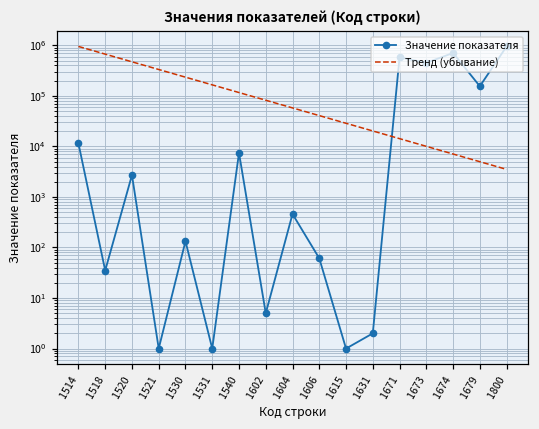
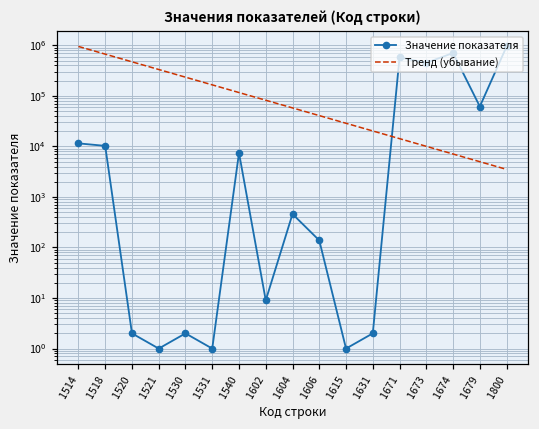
Значение показателя, 1518: 40 -> 10000
Значение показателя, 1520: 3000 -> 2
Значение показателя, 1530: 130 -> 2
Значение показателя, 1602: 5 -> 9
Значение показателя, 1606: 60 -> 140
Значение показателя, 1679: 150000 -> 60000
